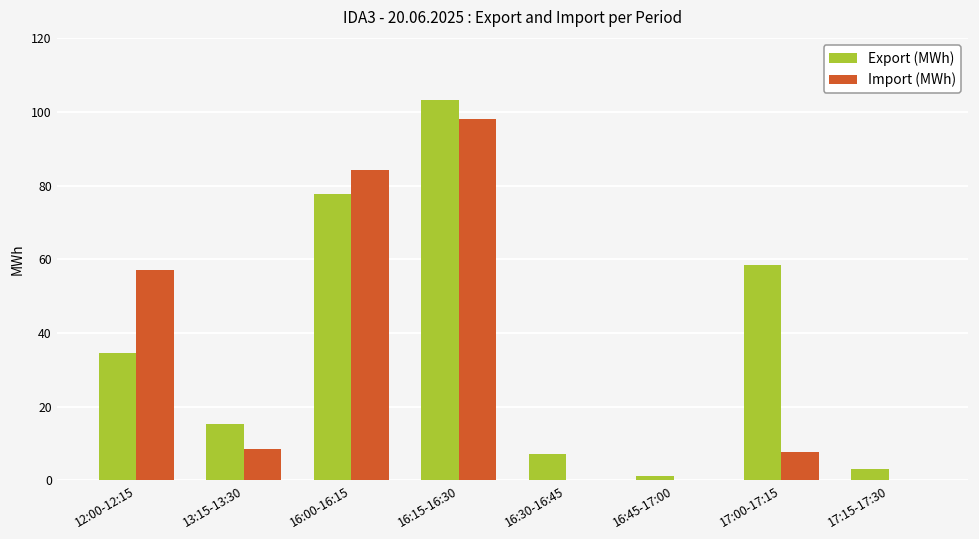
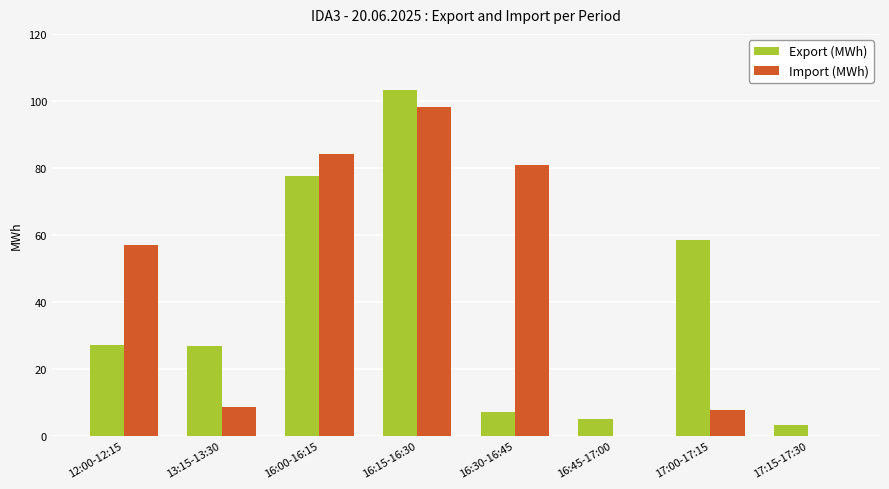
Export (MWh), 12:00-12:15: 35 -> 27
Export (MWh), 13:15-13:30: 15 -> 27
Import (MWh), 16:30-16:45: 0 -> 81
Export (MWh), 16:45-17:00: 1 -> 5
